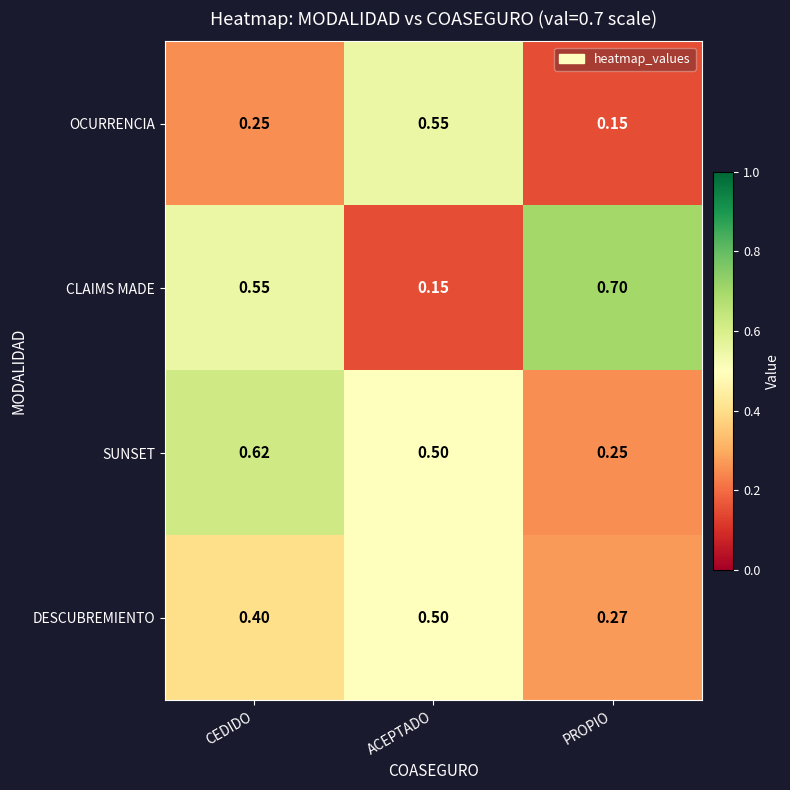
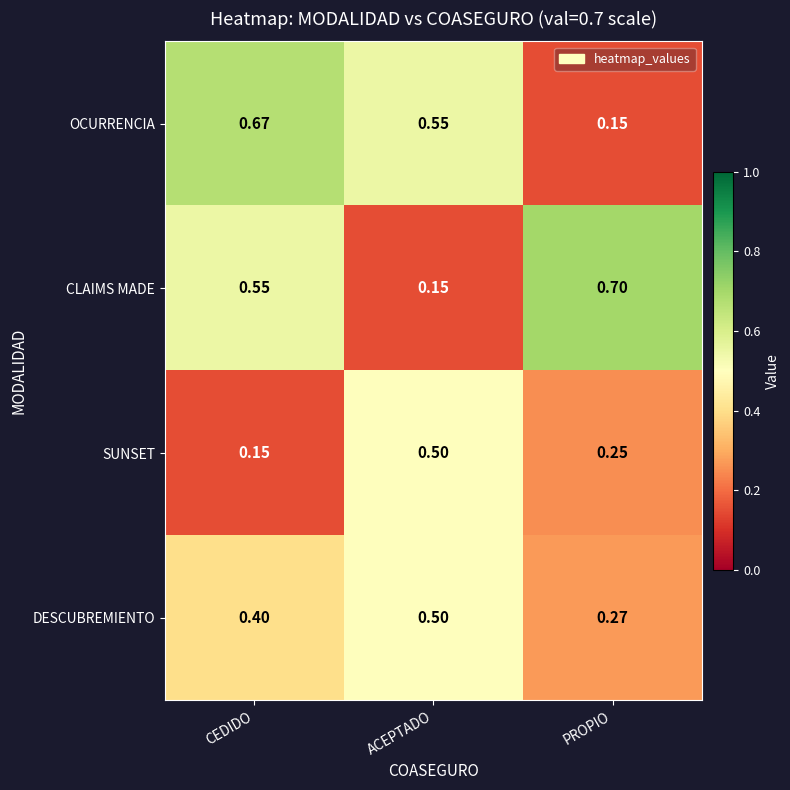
OCURRENCIA, CEDIDO: 0.25 -> 0.67
SUNSET, CEDIDO: 0.62 -> 0.15
